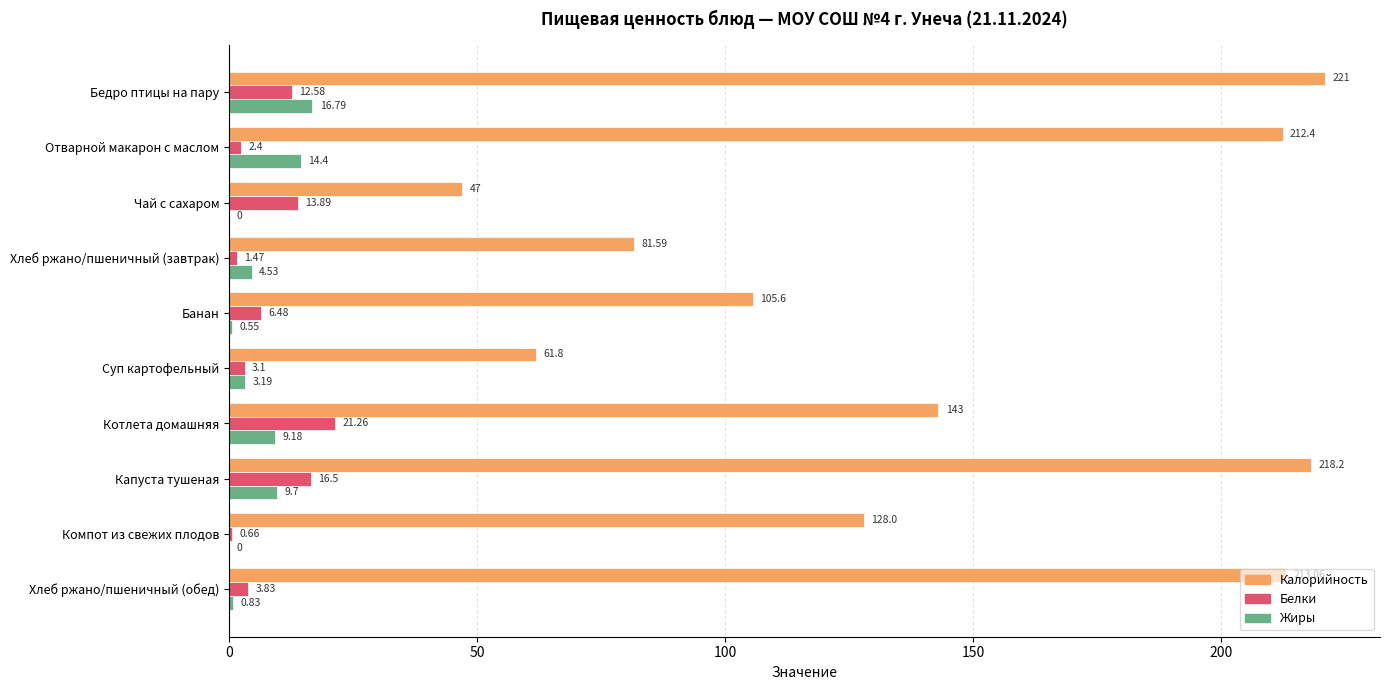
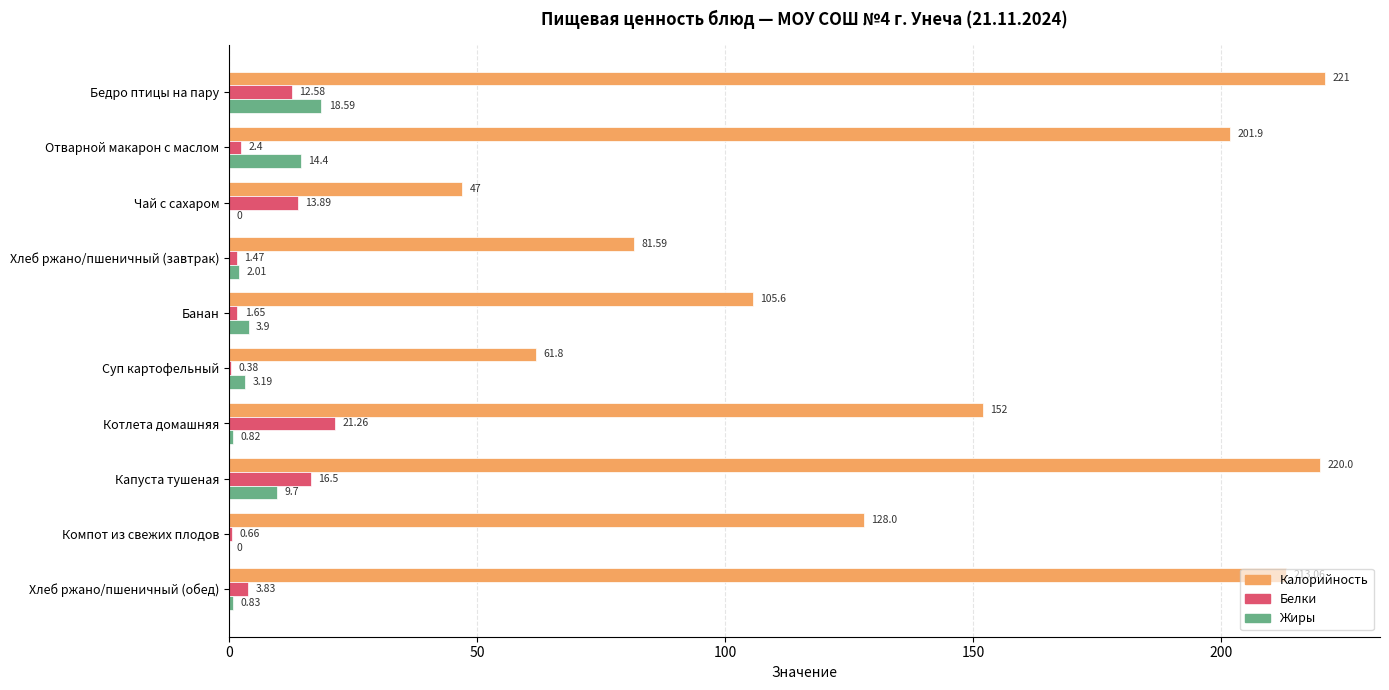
Жиры, Бедро птицы на пару: 16.79 -> 18.59
Калорийность, Отварной макарон с маслом: 212.4 -> 201.9
Жиры, Хлеб ржано/пшеничный (завтрак): 4.53 -> 2.01
Белки, Банан: 6.48 -> 1.65
Жиры, Банан: 0.55 -> 3.9
Белки, Суп картофельный: 3.1 -> 0.38
Калорийность, Котлета домашняя: 143 -> 152
Жиры, Котлета домашняя: 9.18 -> 0.82
Калорийность, Капуста тушеная: 218.2 -> 220.0
